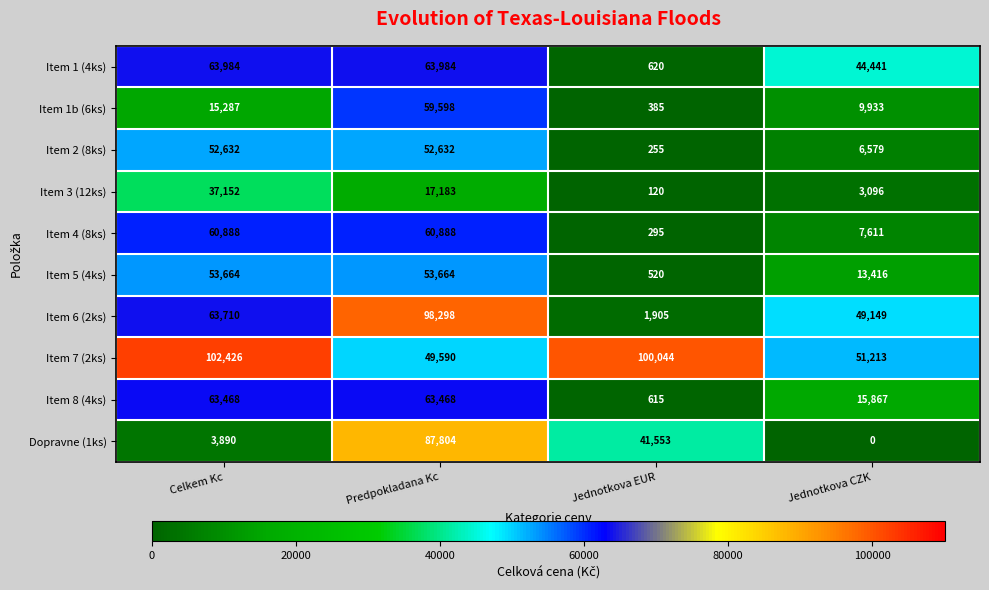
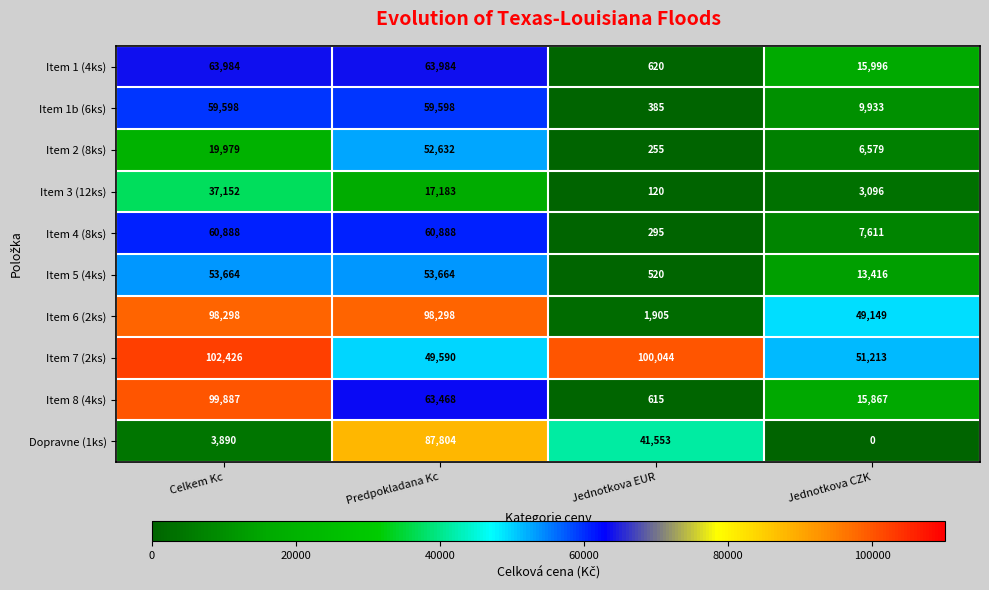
Item 1 (4ks), Jednotkova CZK: 44,441 -> 15,996
Item 1b (6ks), Celkem Kc: 15,287 -> 59,598
Item 2 (8ks), Celkem Kc: 52,632 -> 19,979
Item 6 (2ks), Celkem Kc: 63,710 -> 98,298
Item 8 (4ks), Celkem Kc: 63,468 -> 99,887
